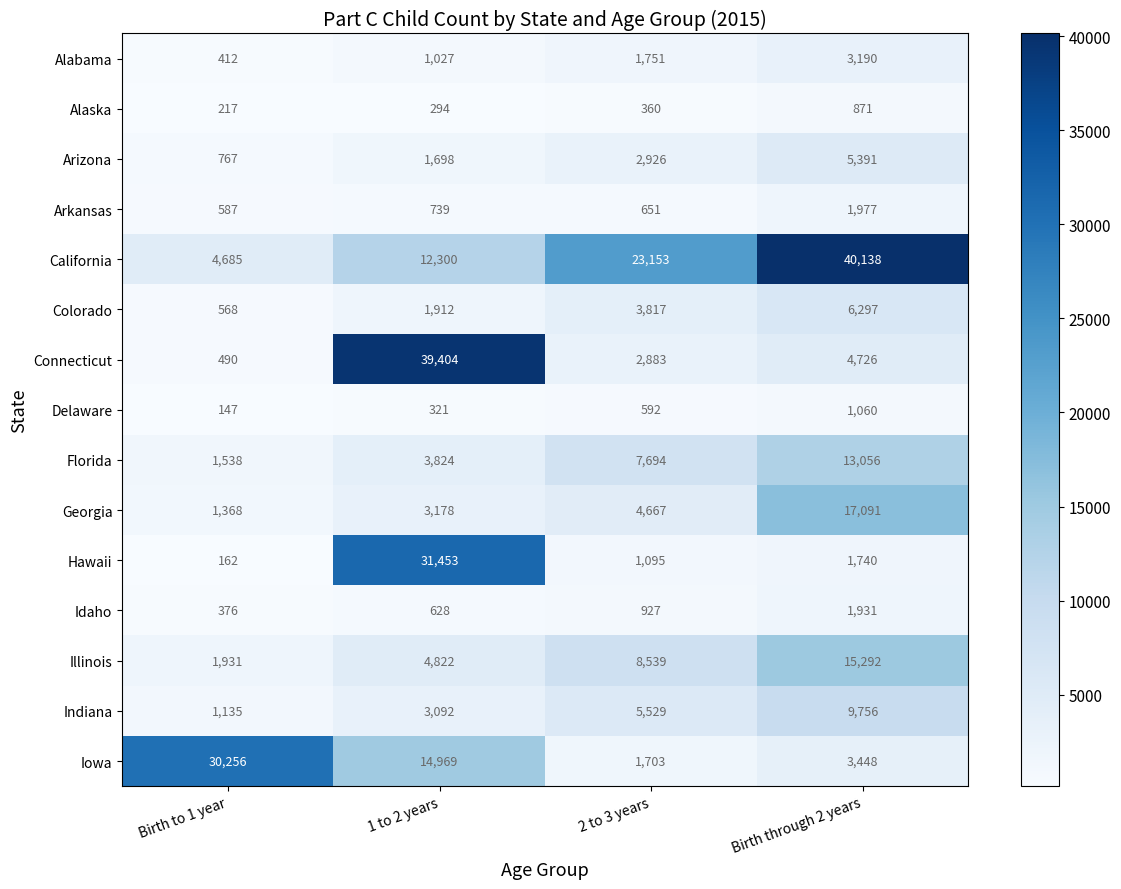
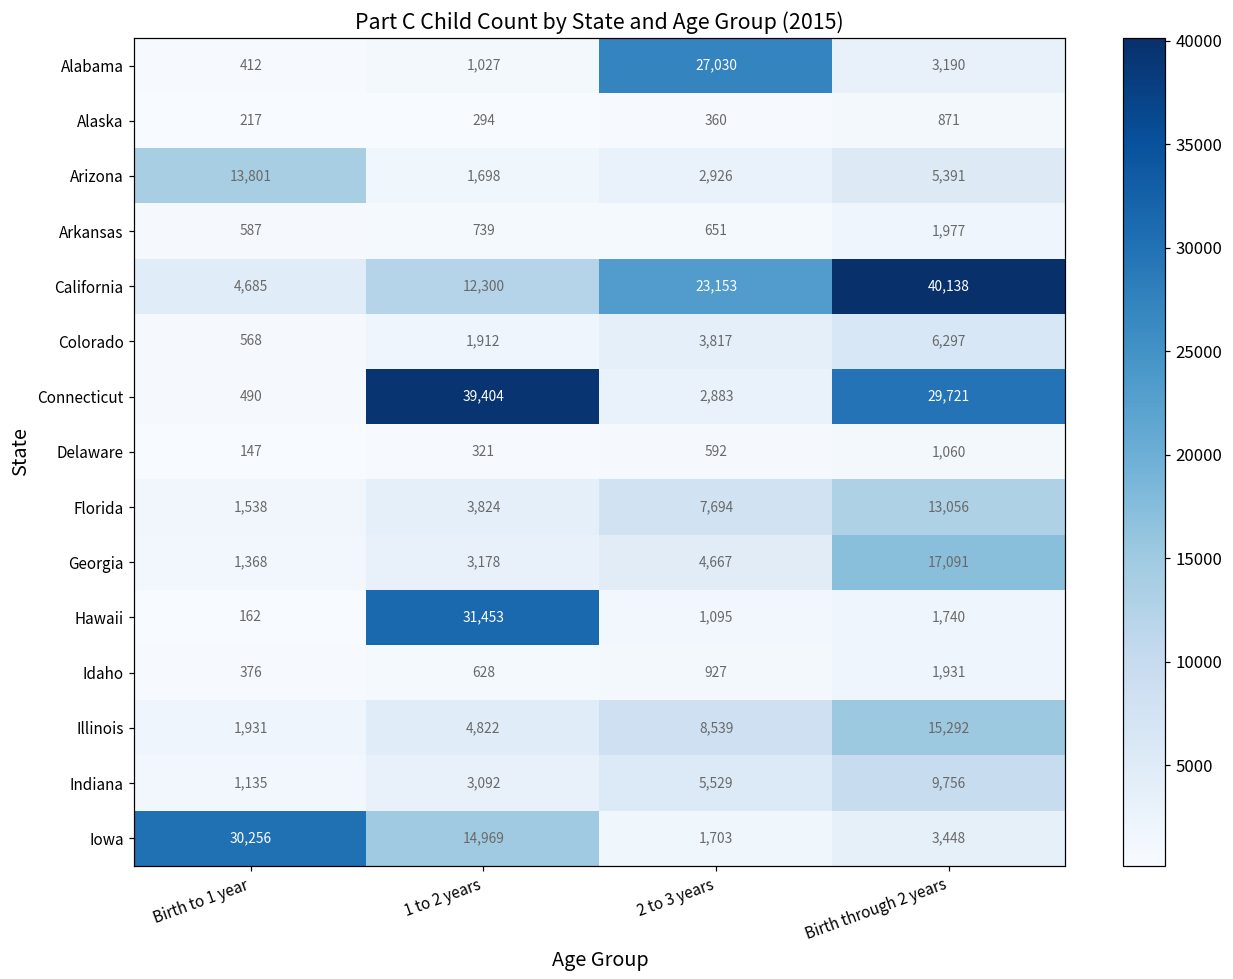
Alabama, 2 to 3 years: 1,751 -> 27,030
Arizona, Birth to 1 year: 767 -> 13,801
Connecticut, Birth through 2 years: 4,726 -> 29,721
